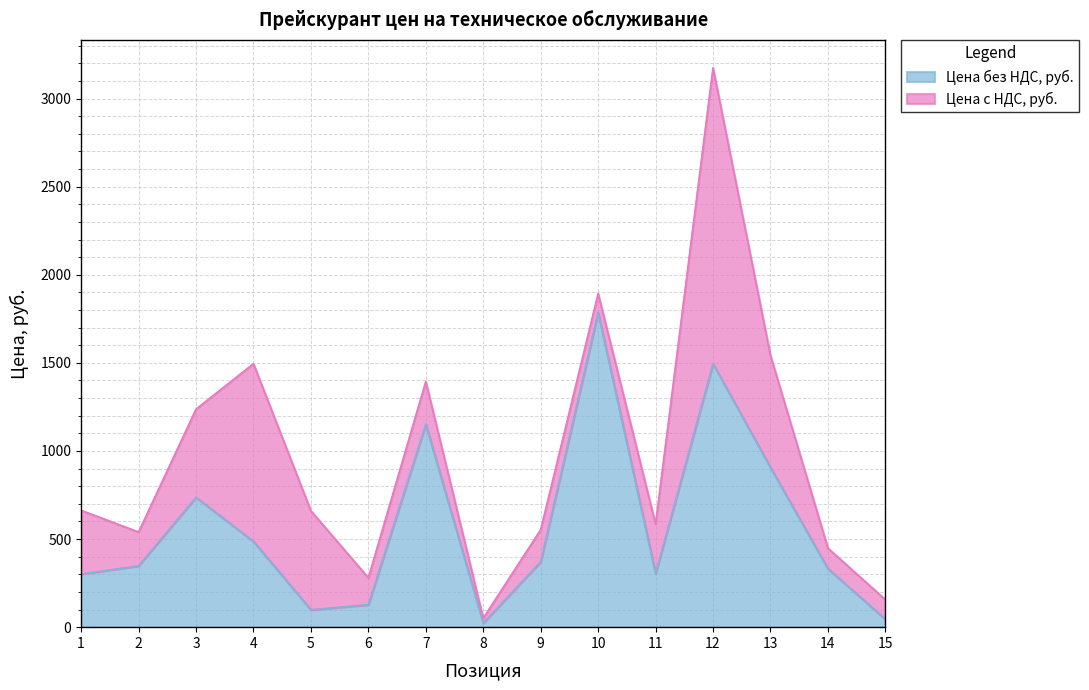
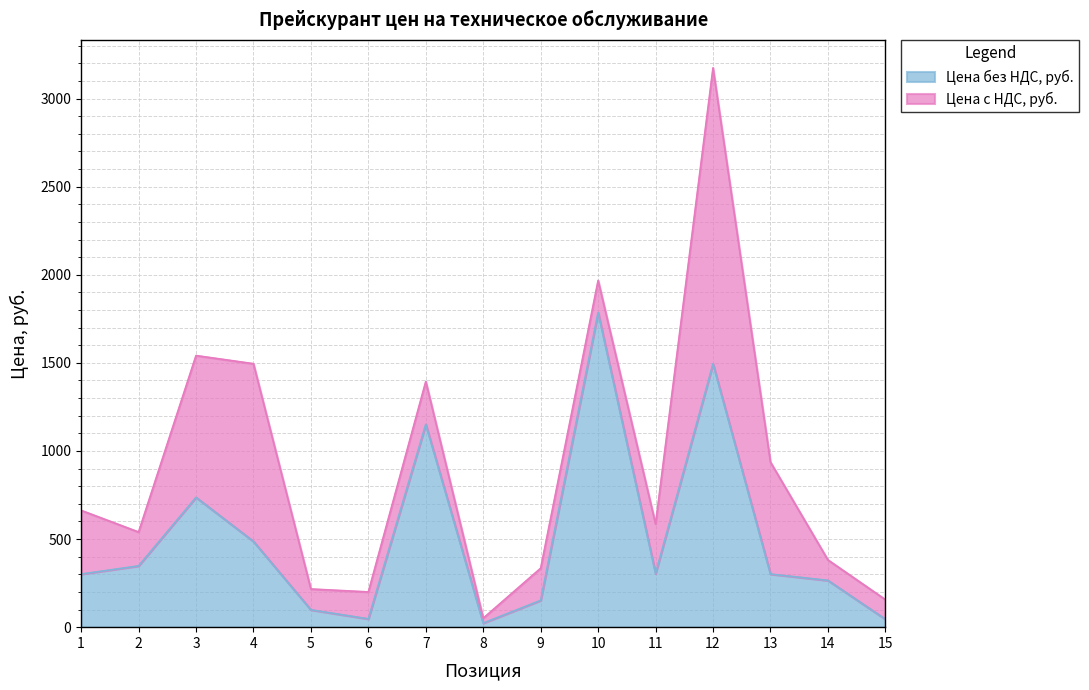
Цена с НДС, руб., 3: 500 -> 800
Цена с НДС, руб., 5: 560 -> 120
Цена без НДС, руб., 6: 130 -> 50
Цена без НДС, руб., 9: 370 -> 150
Цена с НДС, руб., 10: 110 -> 180
Цена без НДС, руб., 13: 910 -> 300
Цена без НДС, руб., 14: 330 -> 270
